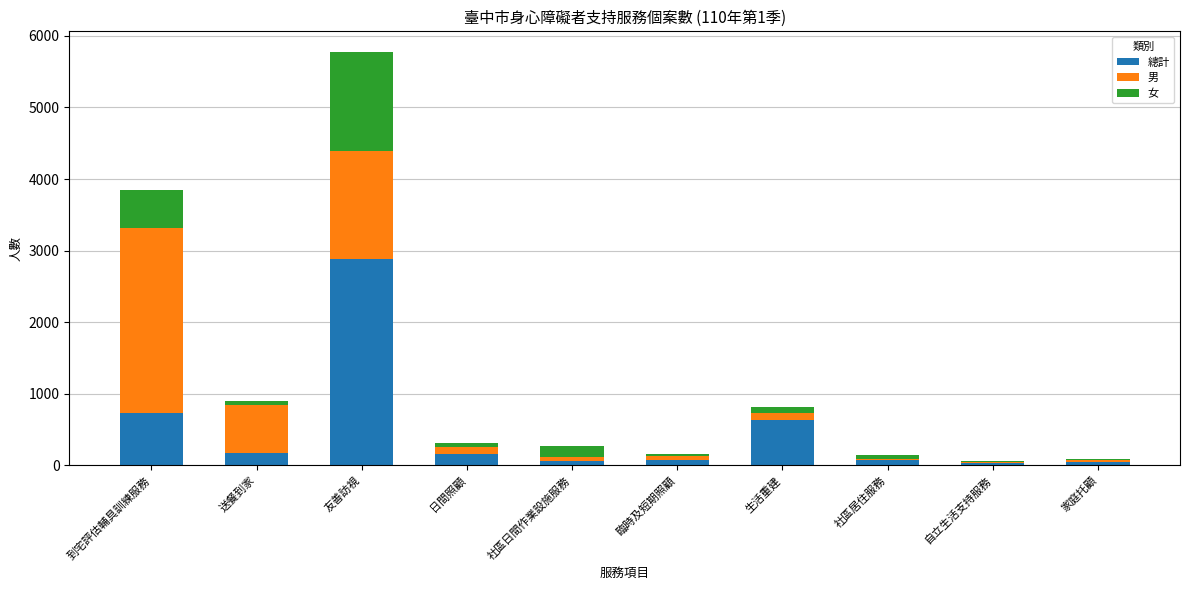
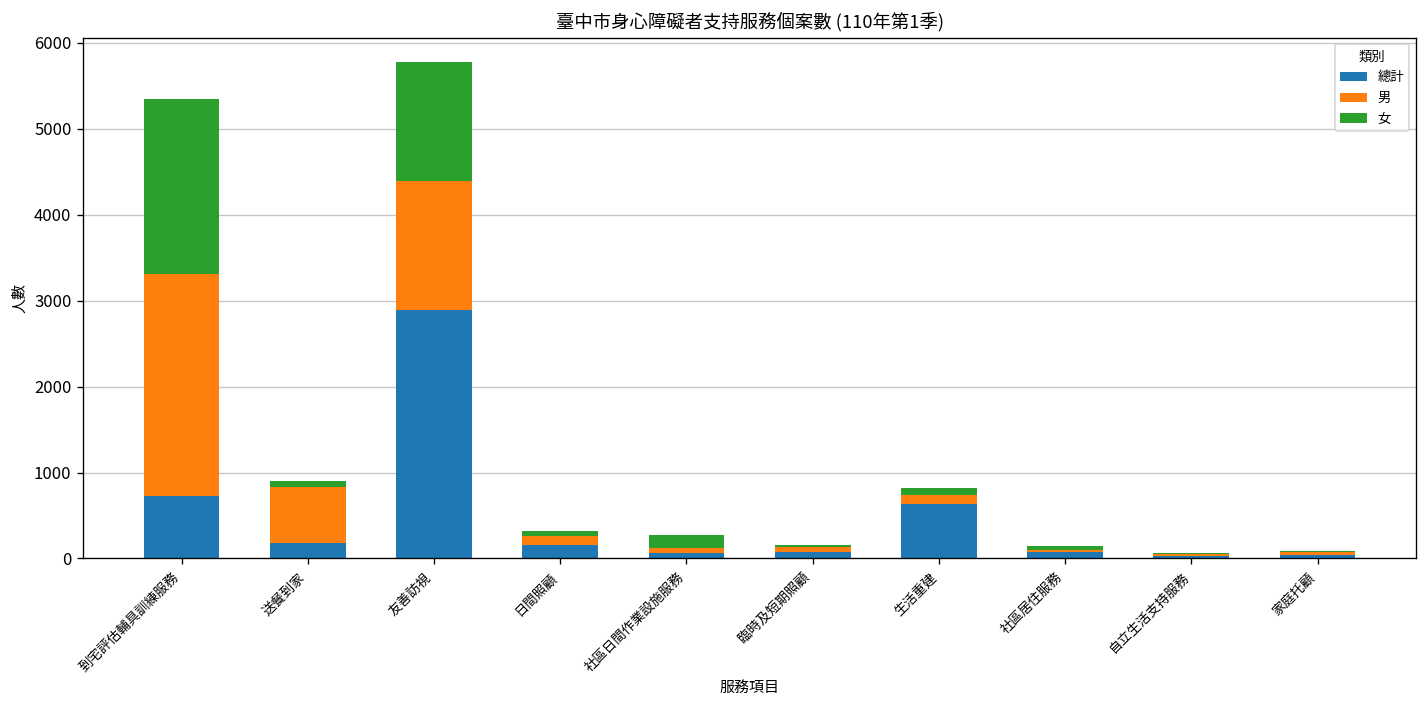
女, 到宅評估輔具訓練服務: 500 -> 2000
